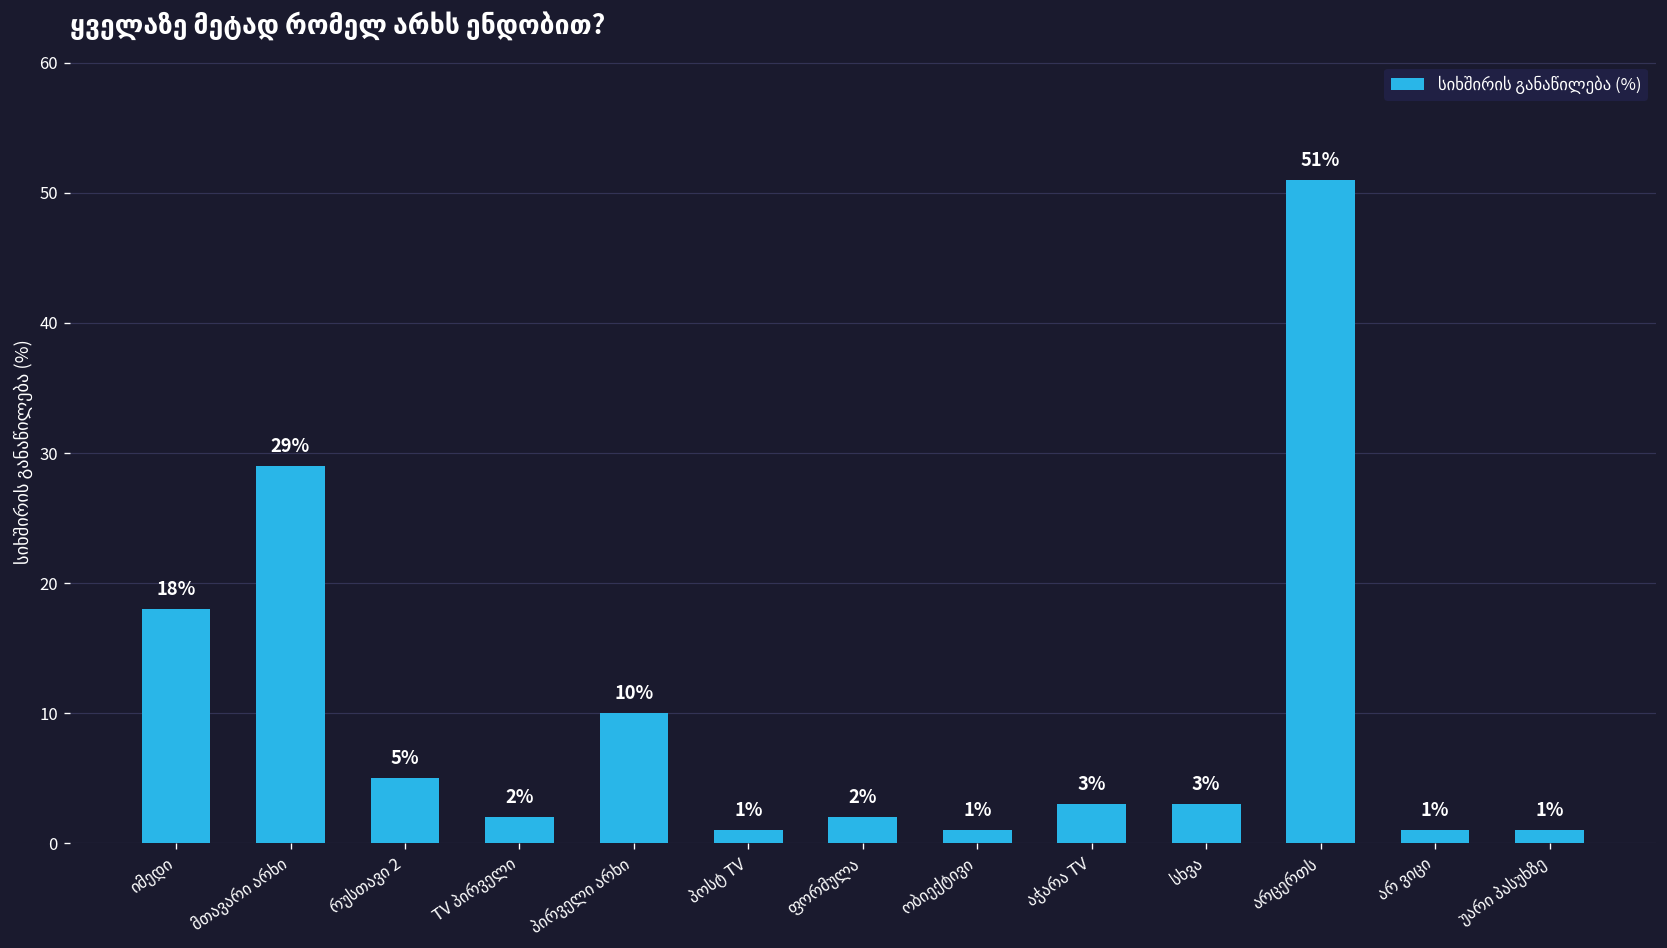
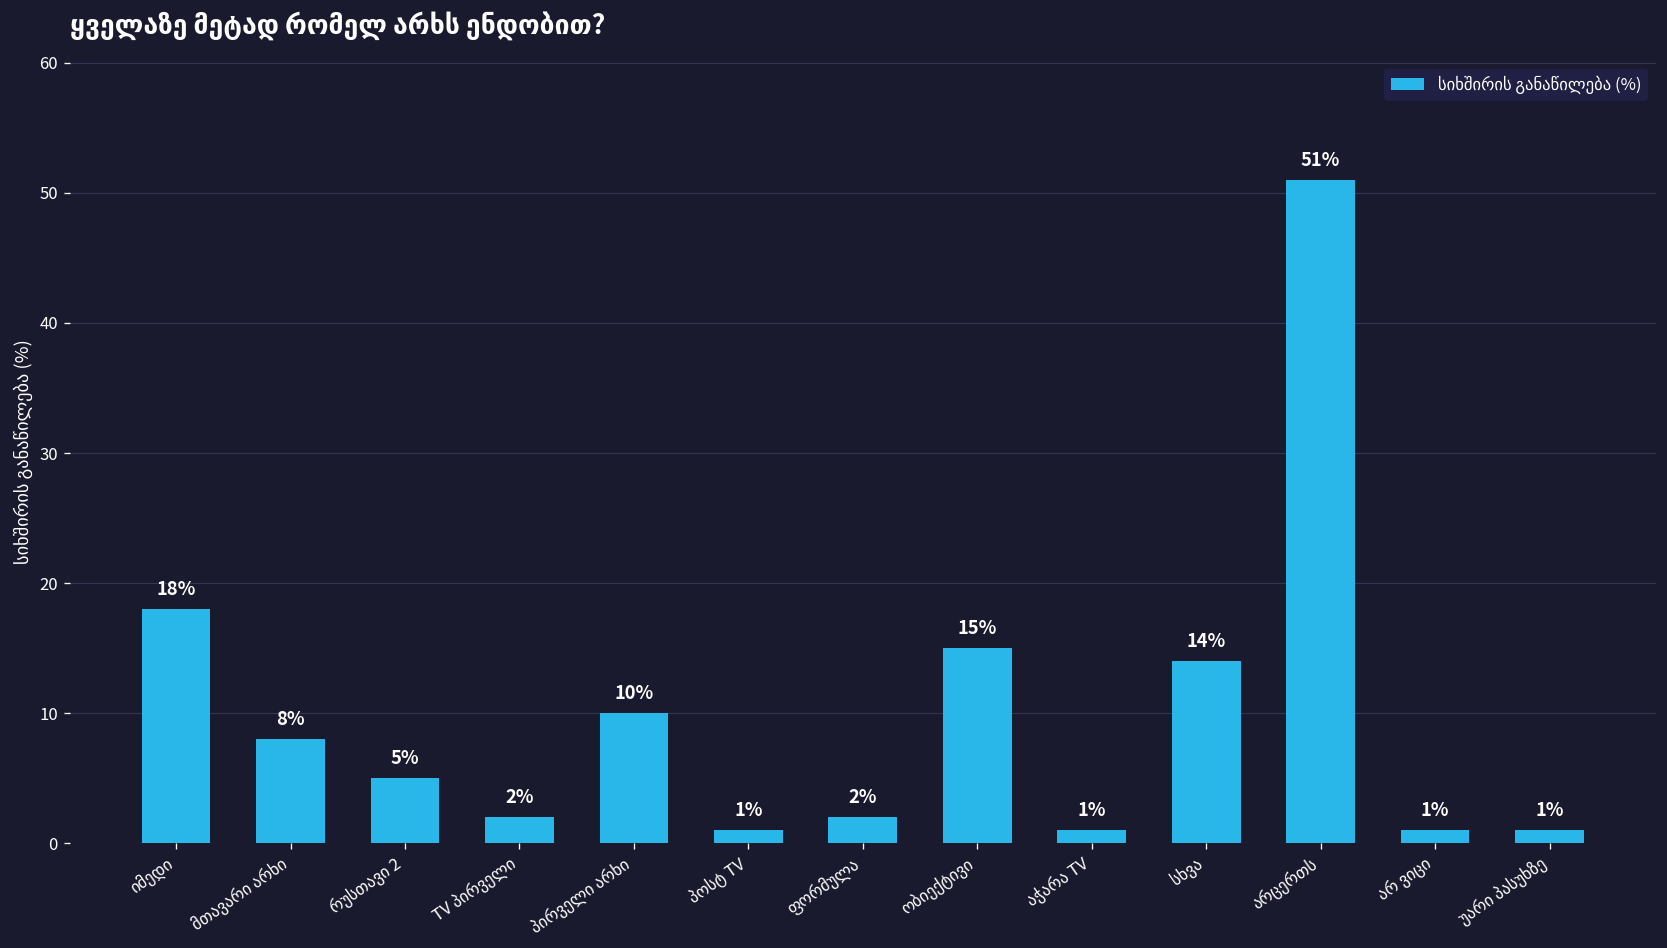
მთავარი არხი: 29% -> 8%
ობიექტივი: 1% -> 15%
აჭარა TV: 3% -> 1%
სხვა: 3% -> 14%
